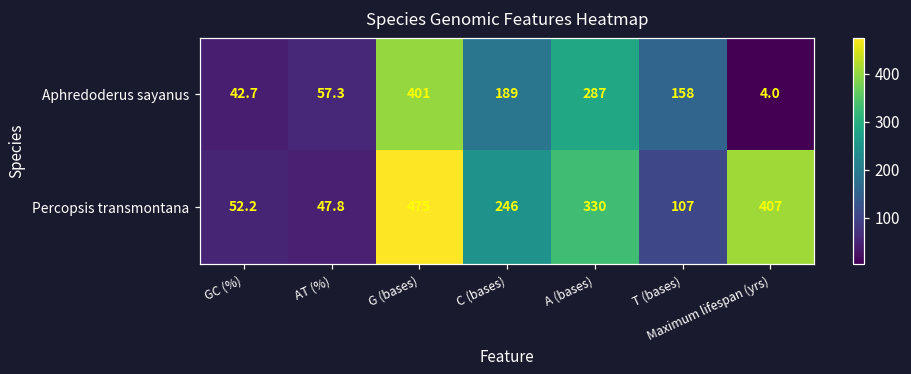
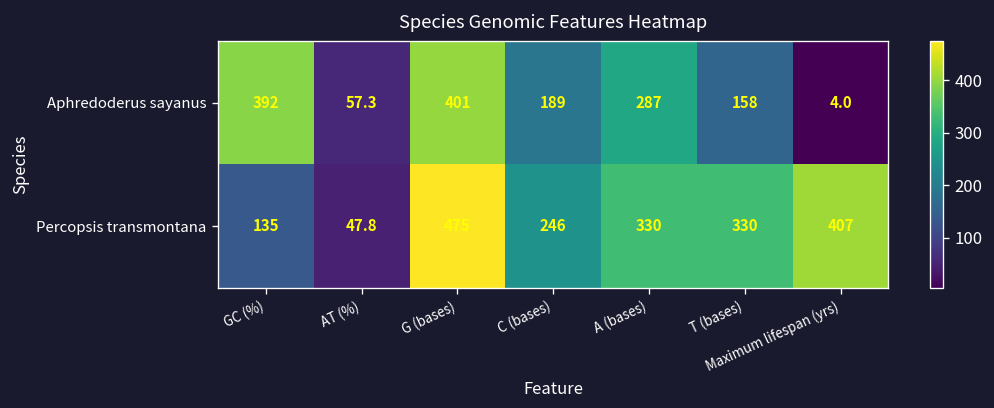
Aphredoderus sayanus, GC (%): 42.7 -> 392
Percopsis transmontana, GC (%): 52.2 -> 135
Percopsis transmontana, T (bases): 107 -> 330
